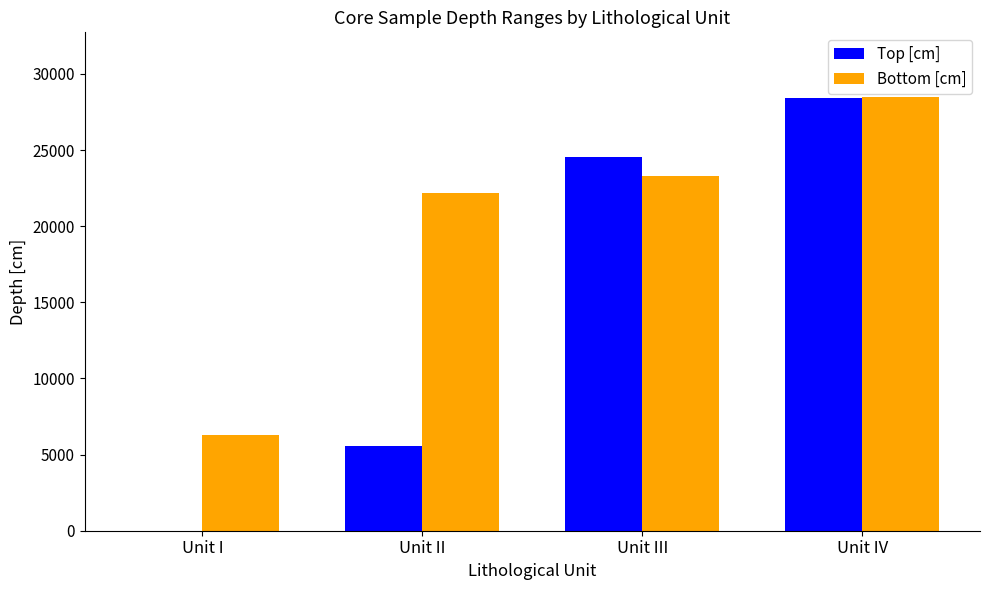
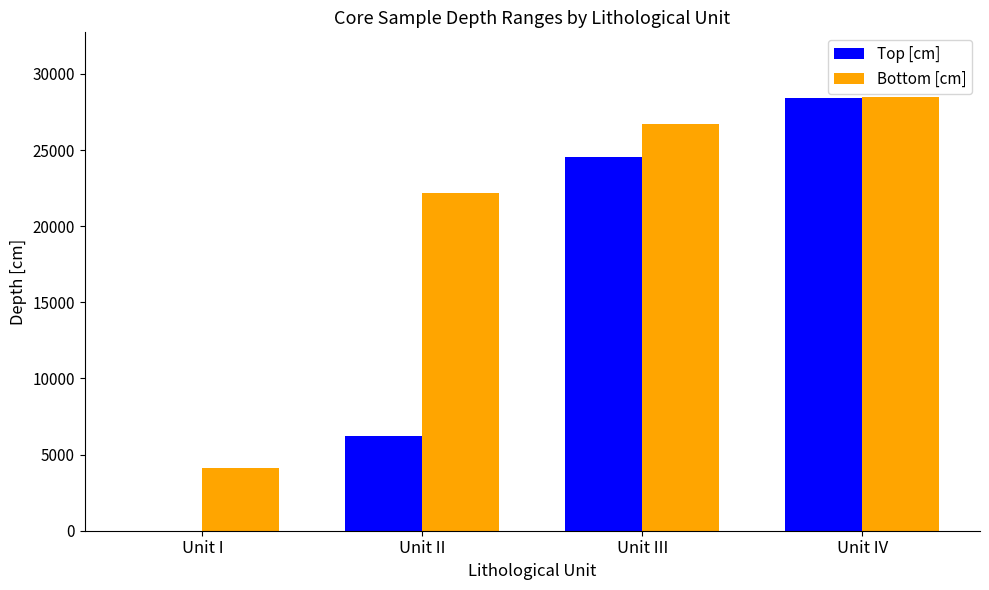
Bottom [cm], Unit I: 6300 -> 4100
Top [cm], Unit II: 5600 -> 6200
Bottom [cm], Unit III: 23300 -> 26700
